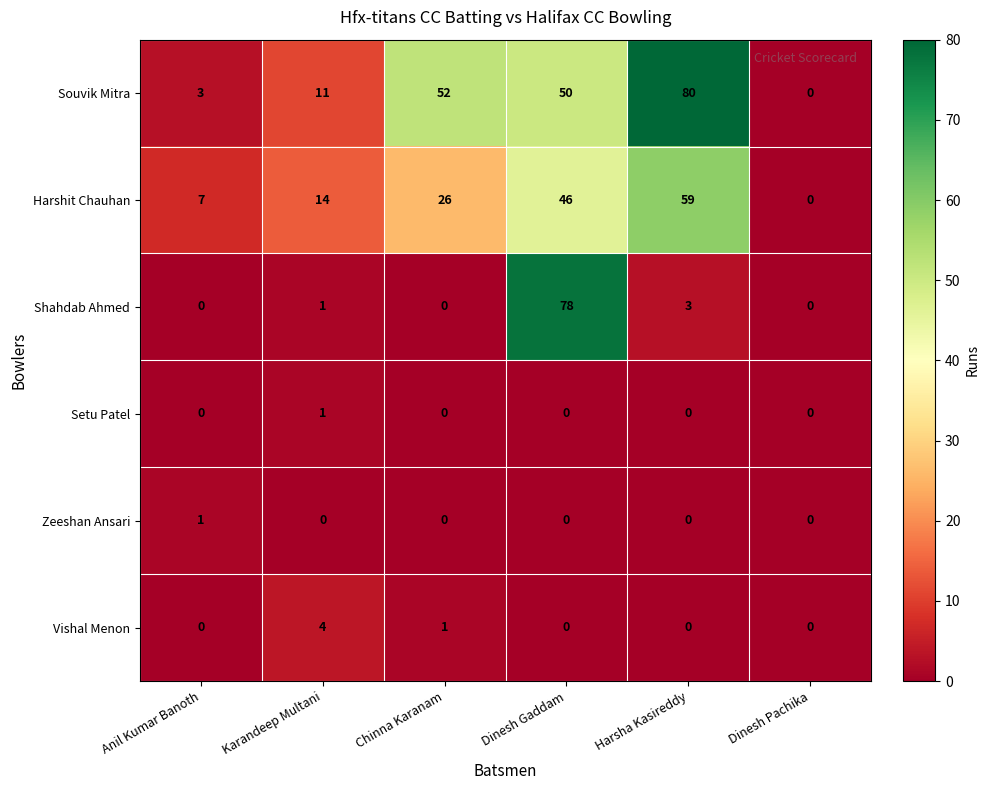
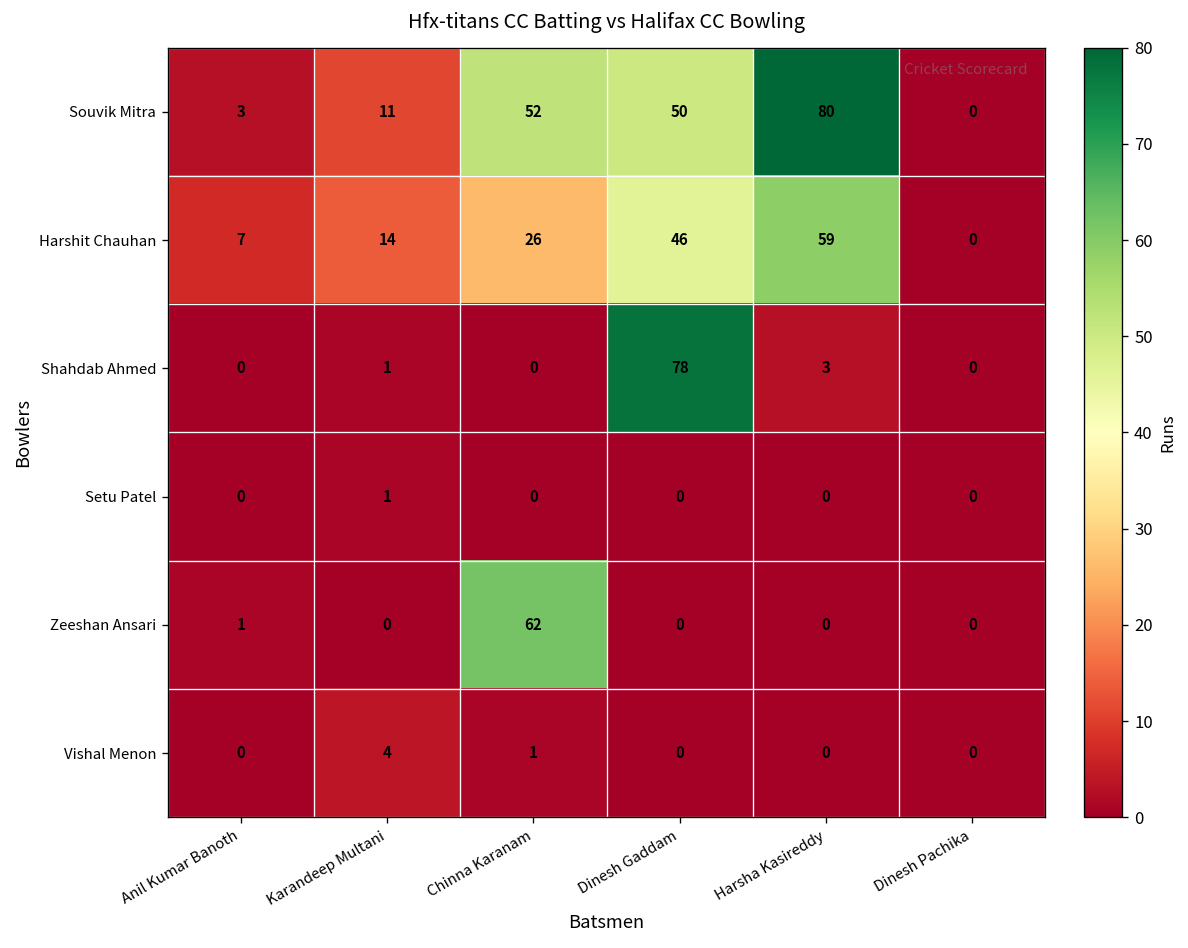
Zeeshan Ansari, Chinna Karanam: 0 -> 62
